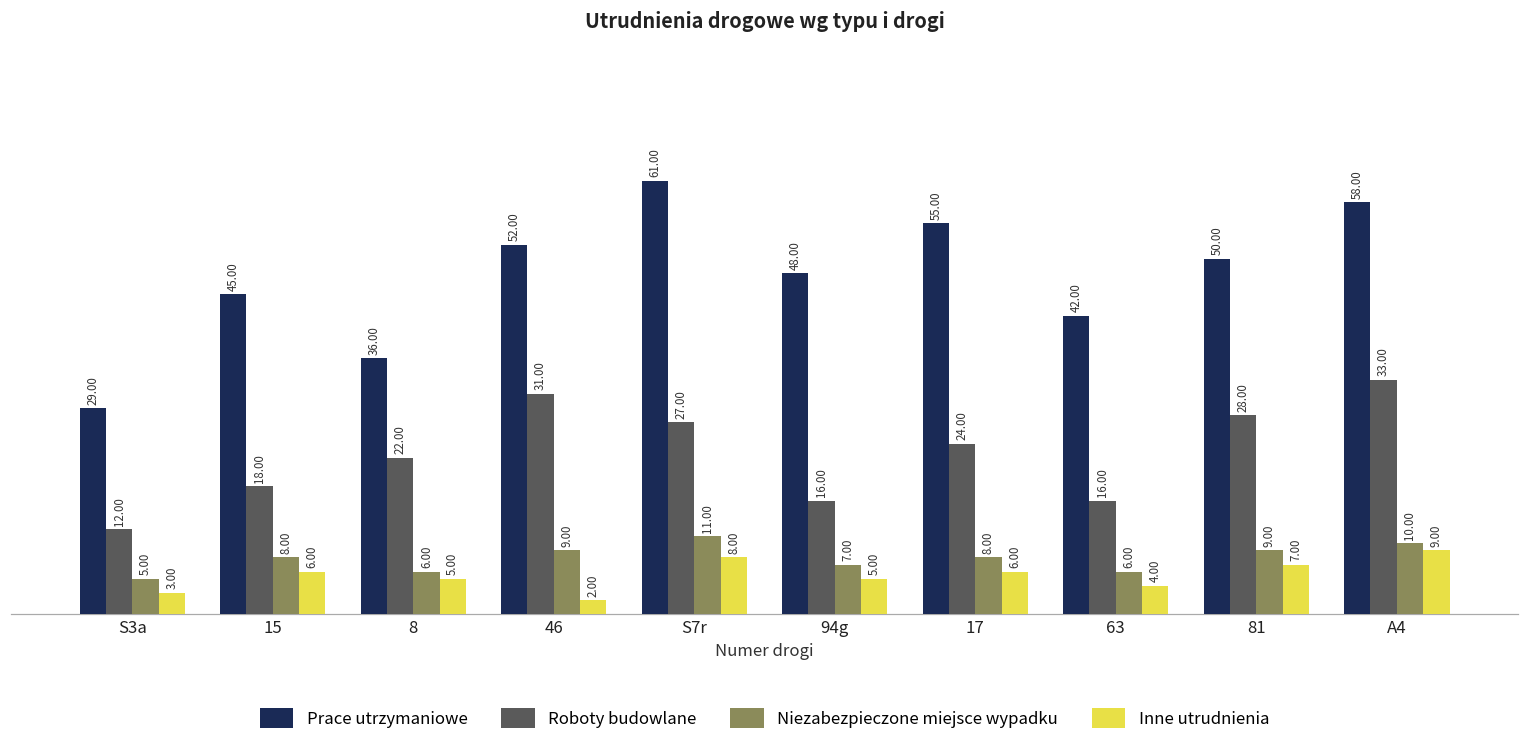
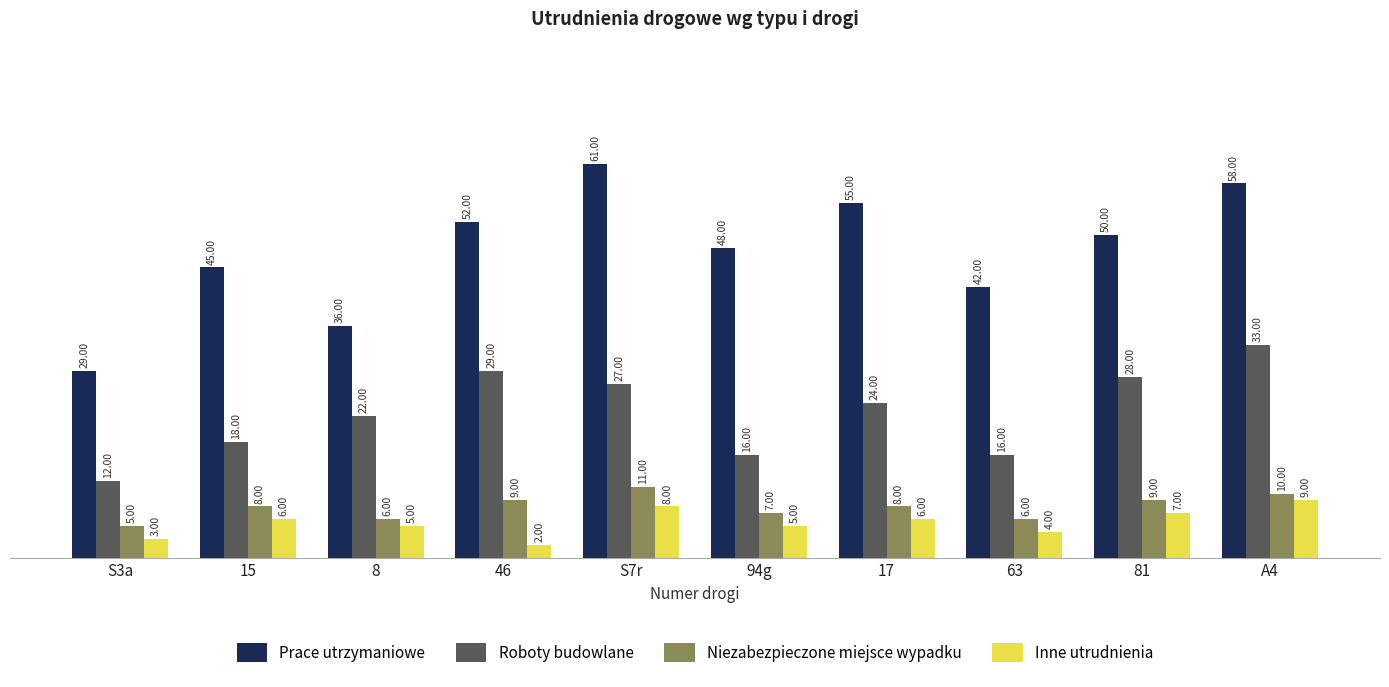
Roboty budowlane, 46: 31.00 -> 29.00
